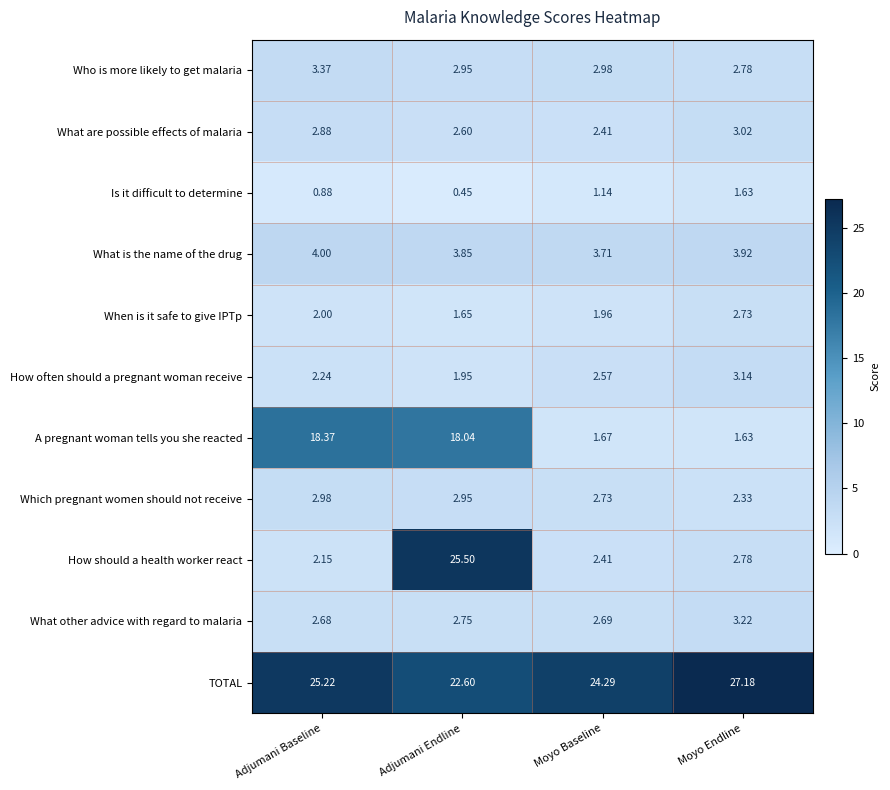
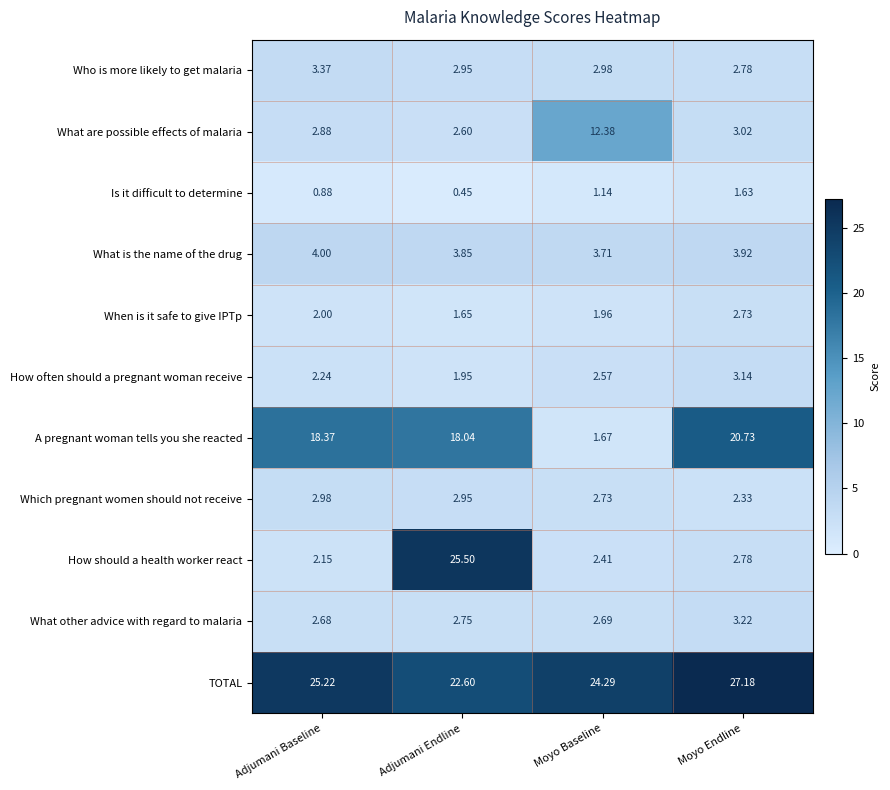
What are possible effects of malaria, Moyo Baseline: 2.41 -> 12.38
A pregnant woman tells you she reacted, Moyo Endline: 1.63 -> 20.73
